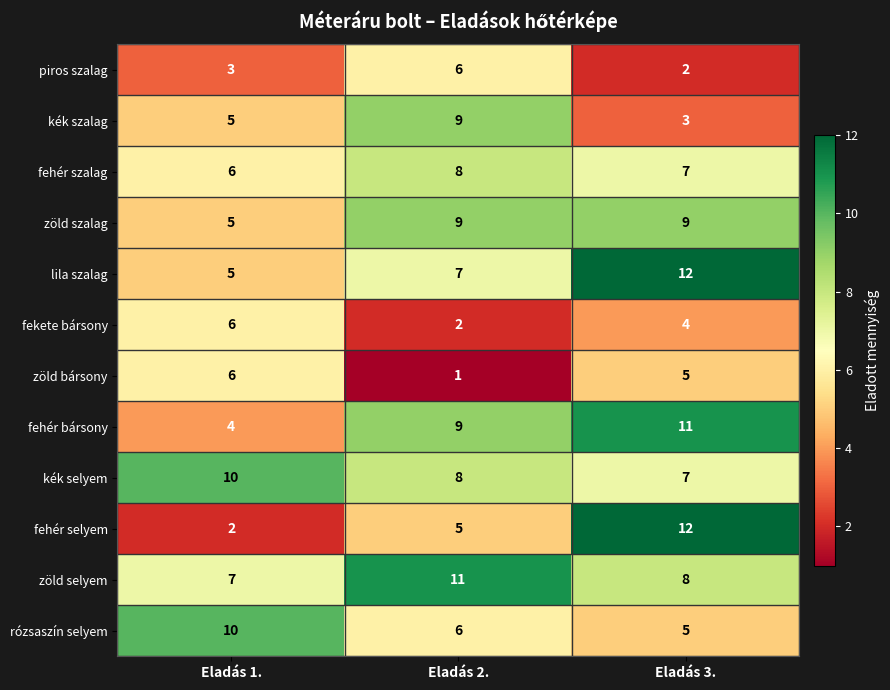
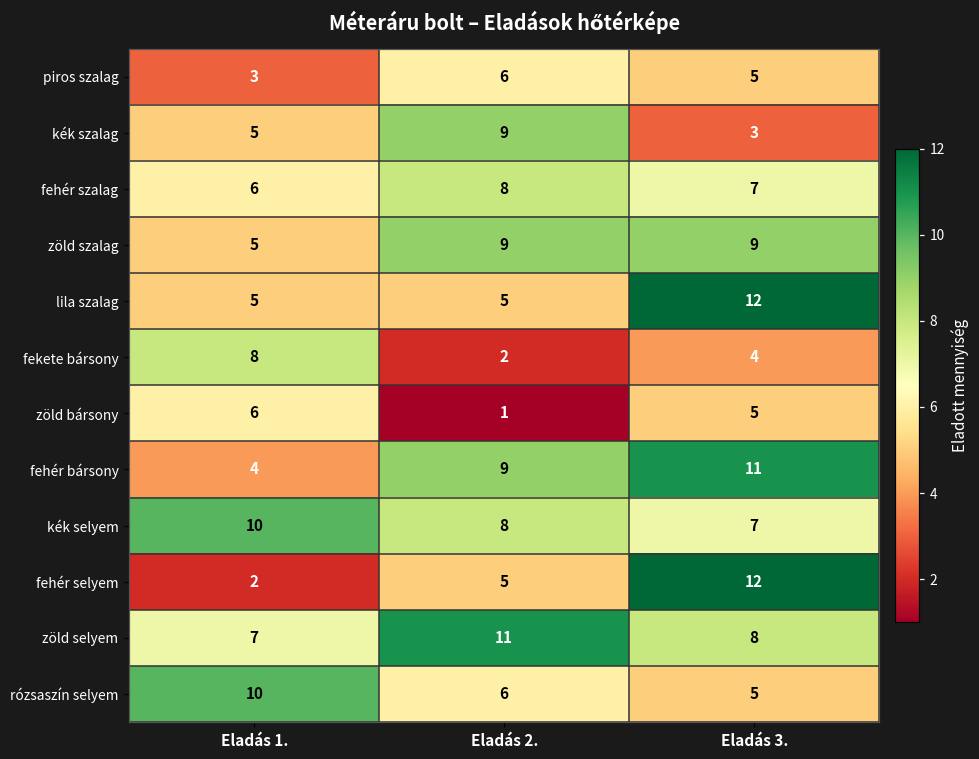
piros szalag, Eladás 3.: 2 -> 5
lila szalag, Eladás 2.: 7 -> 5
fekete bársony, Eladás 1.: 6 -> 8
